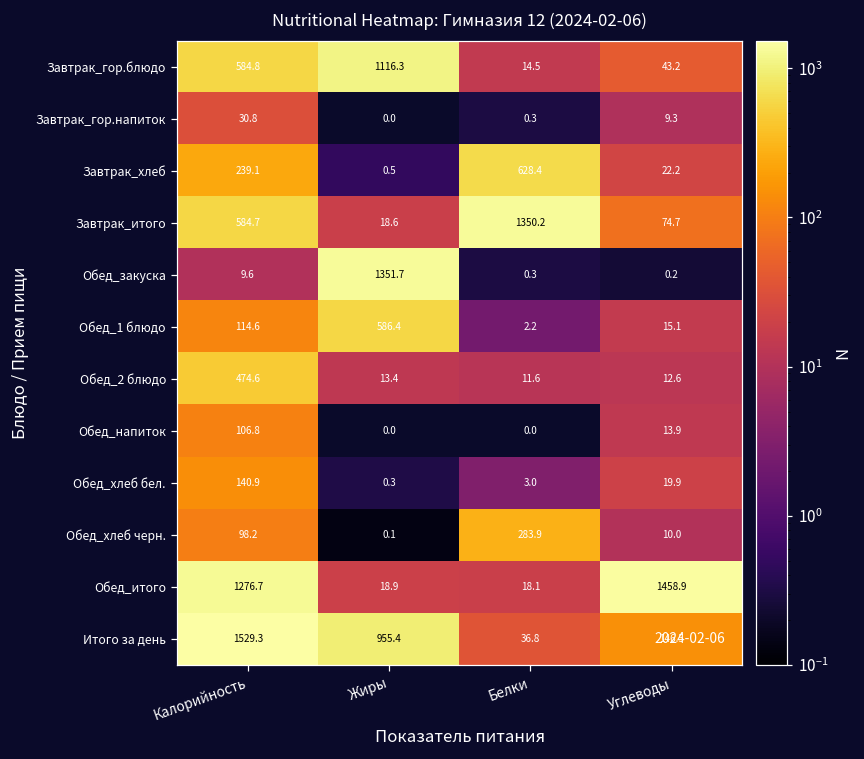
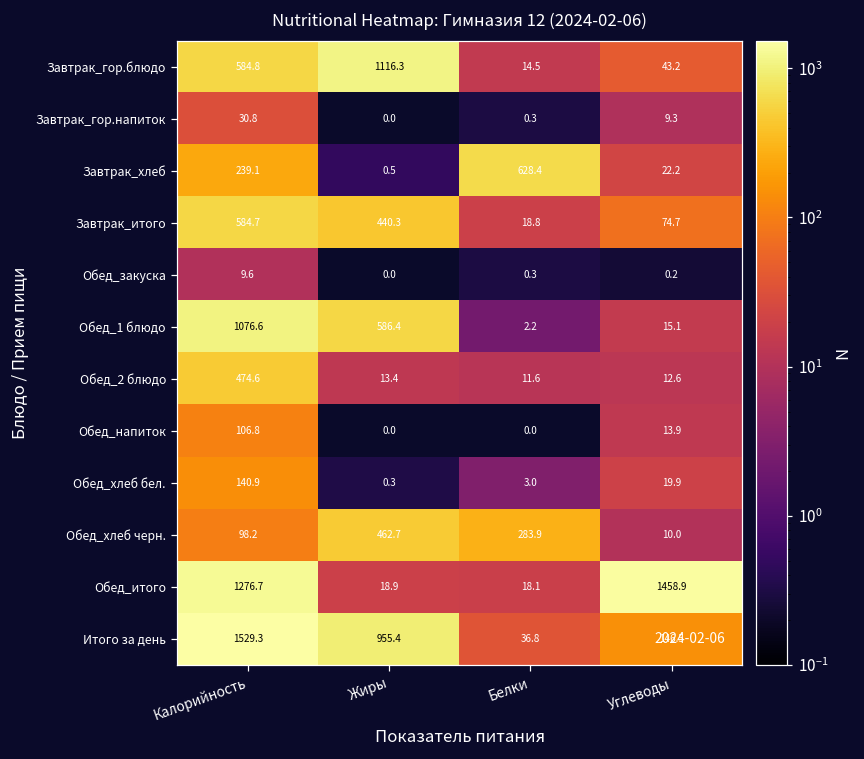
Завтрак_итого, Жиры: 18.6 -> 440.3
Завтрак_итого, Белки: 1350.2 -> 18.8
Обед_закуска, Жиры: 1351.7 -> 0.0
Обед_1 блюдо, Калорийность: 114.6 -> 1076.6
Обед_хлеб черн., Жиры: 0.1 -> 462.7
